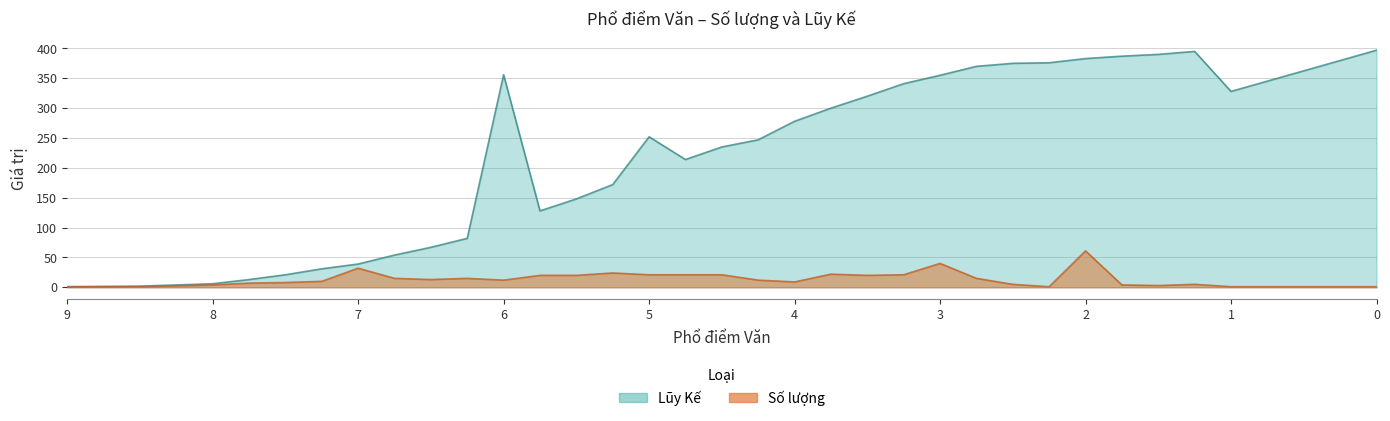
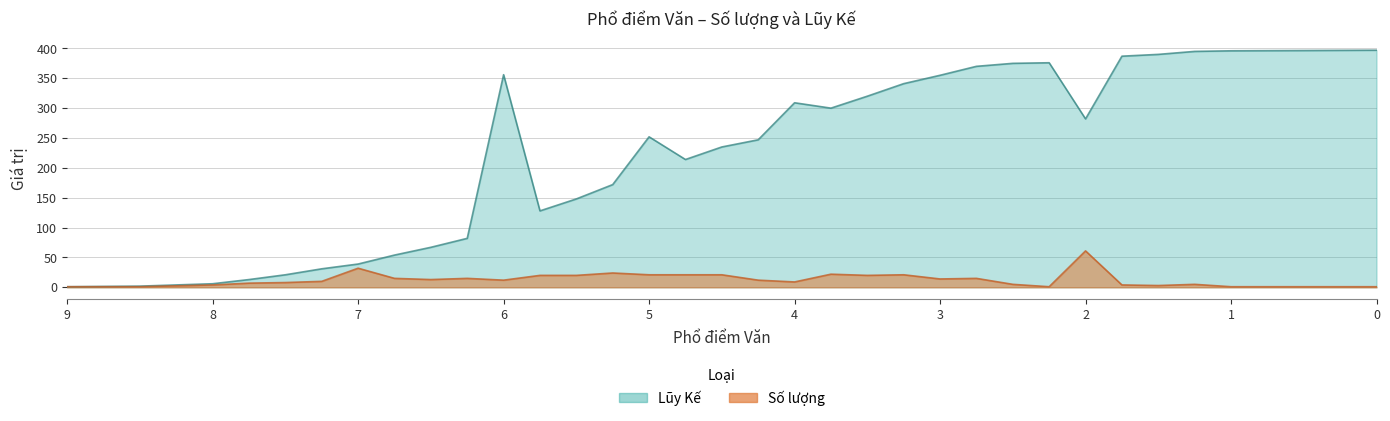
Lũy Kế, 4: 280 -> 310
Số lượng, 3: 40 -> 10
Lũy Kế, 2: 380 -> 280
Lũy Kế, 1: 330 -> 400
